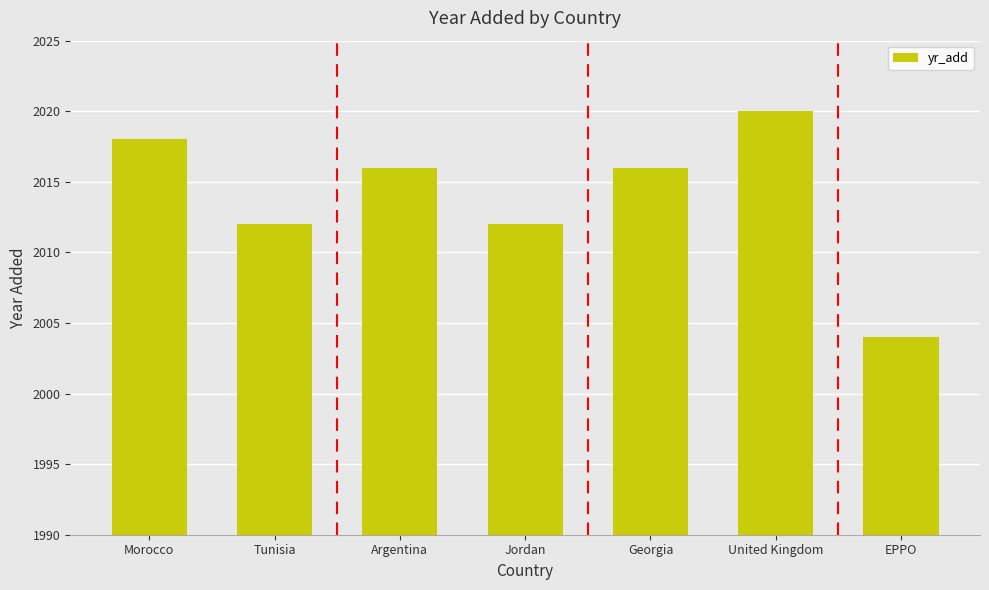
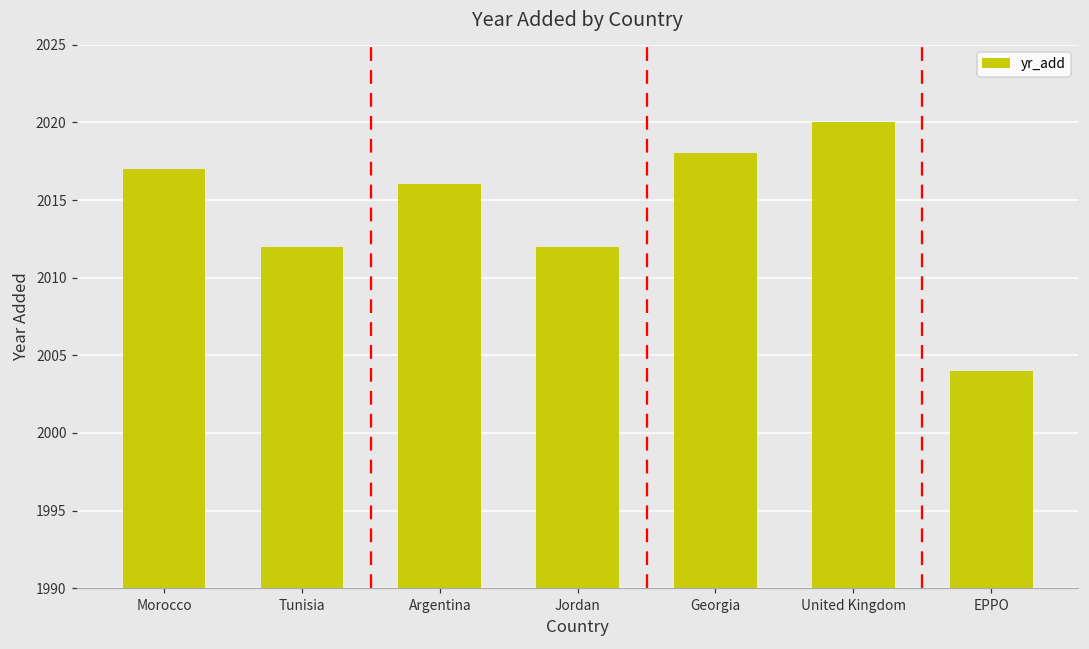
Morocco: 2018 -> 2017
Georgia: 2016 -> 2018
